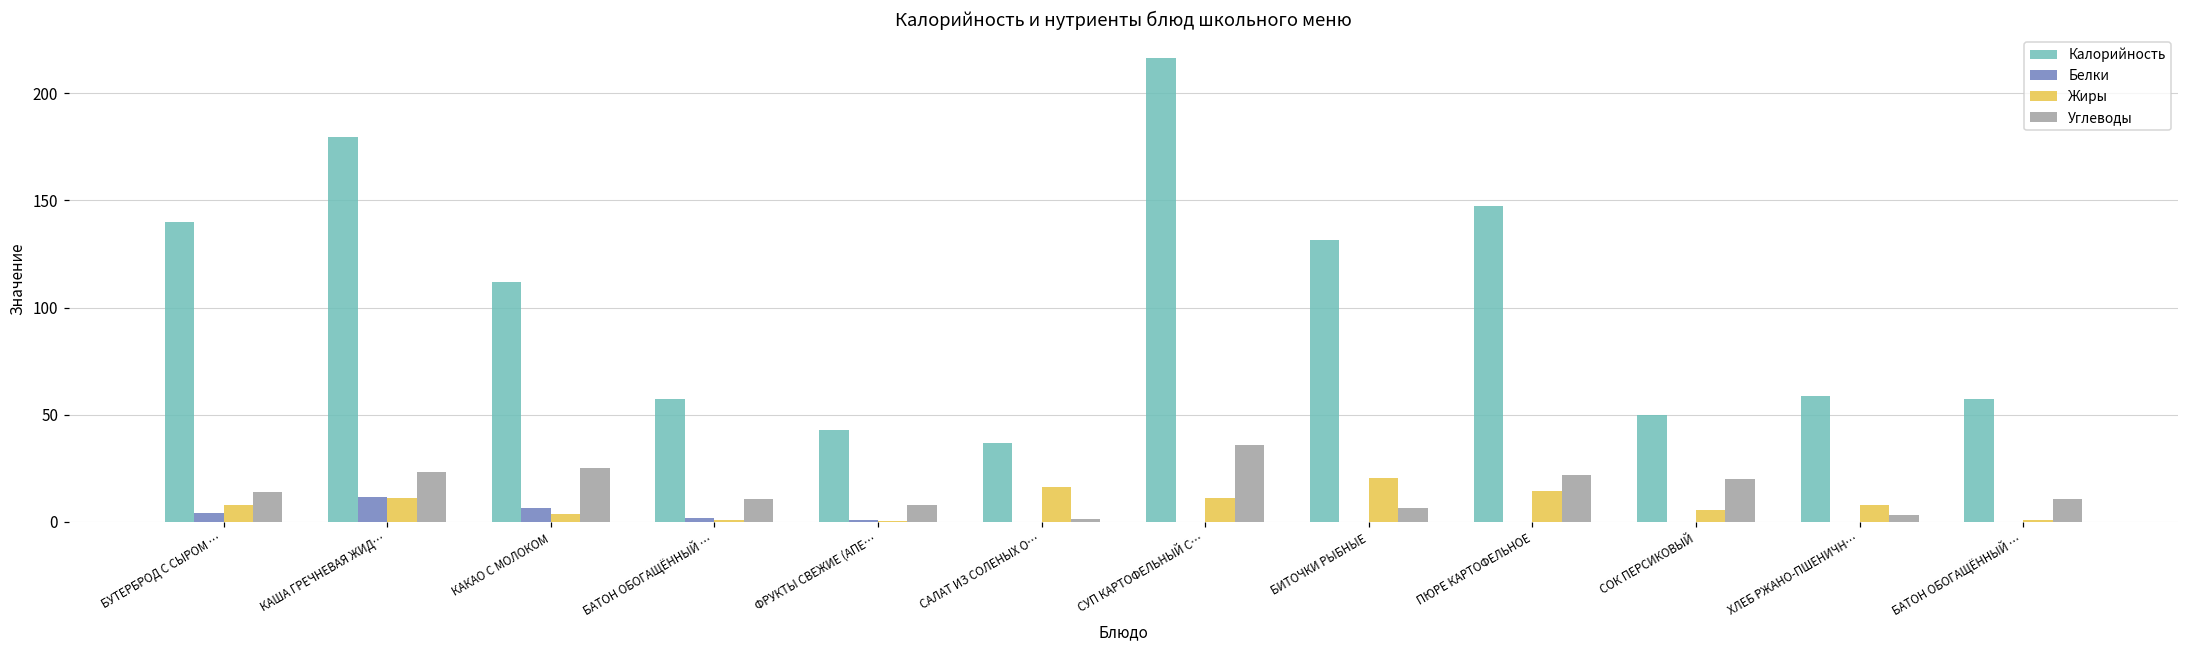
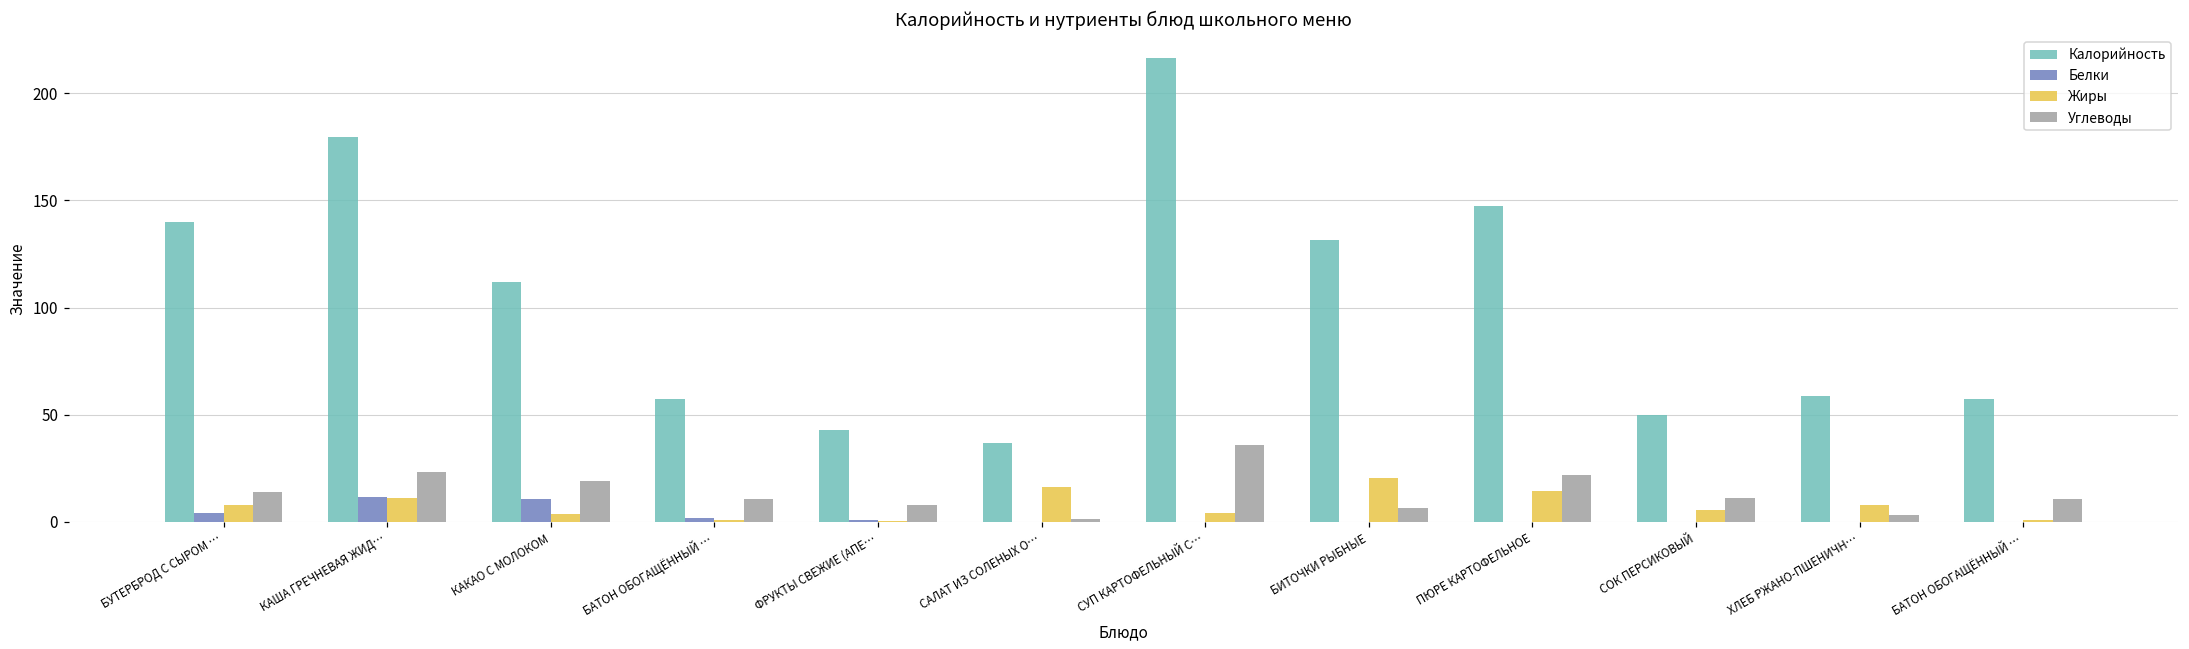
Белки, КАКАО С МОЛОКОМ: 7 -> 11
Углеводы, КАКАО С МОЛОКОМ: 25 -> 19
Жиры, СУП КАРТОФЕЛЬНЫЙ С…: 11 -> 4
Углеводы, СОК ПЕРСИКОВЫЙ: 20 -> 11
